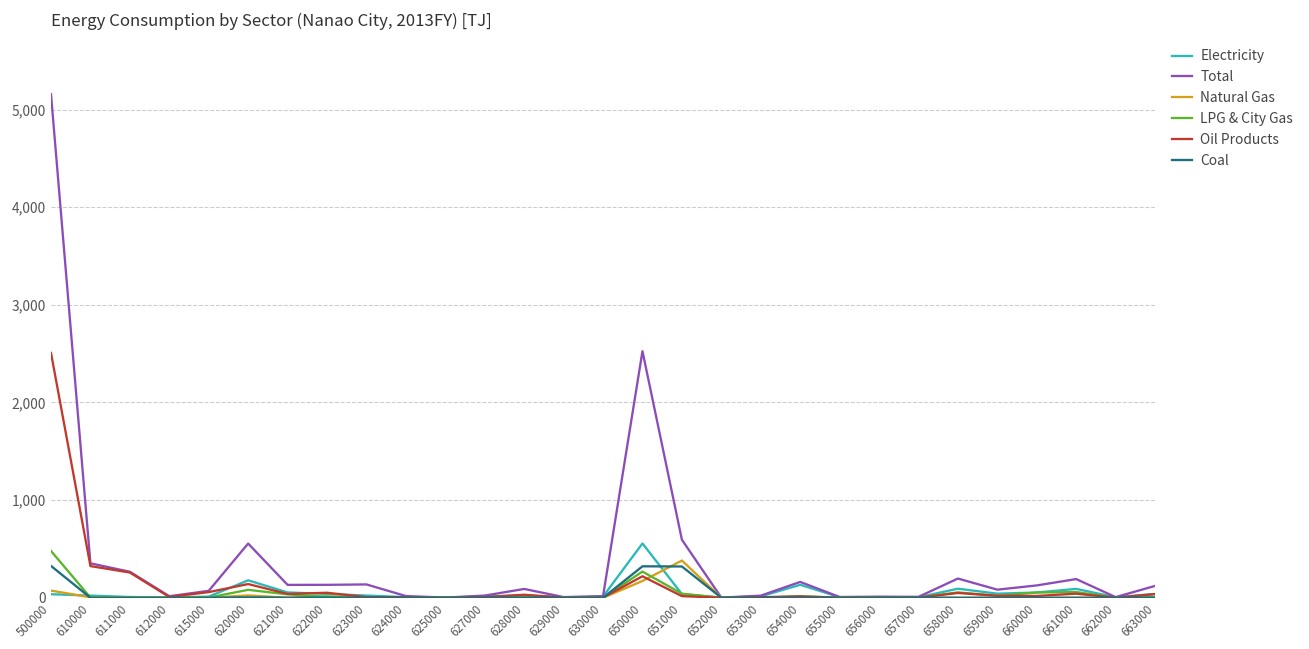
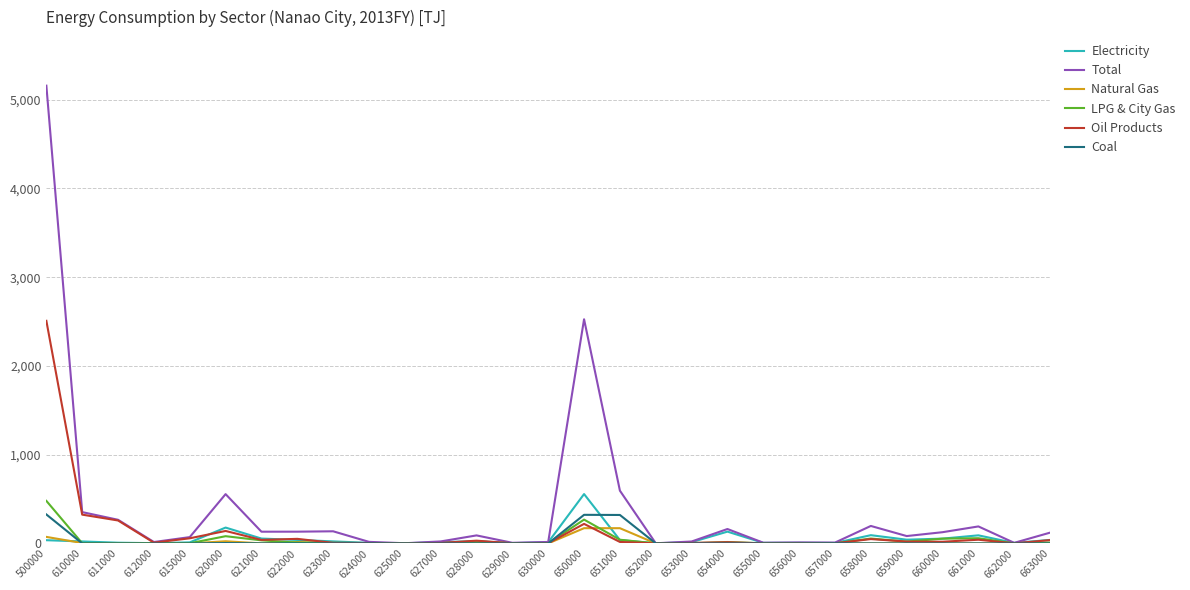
Natural Gas, 651000: 400 -> 200
